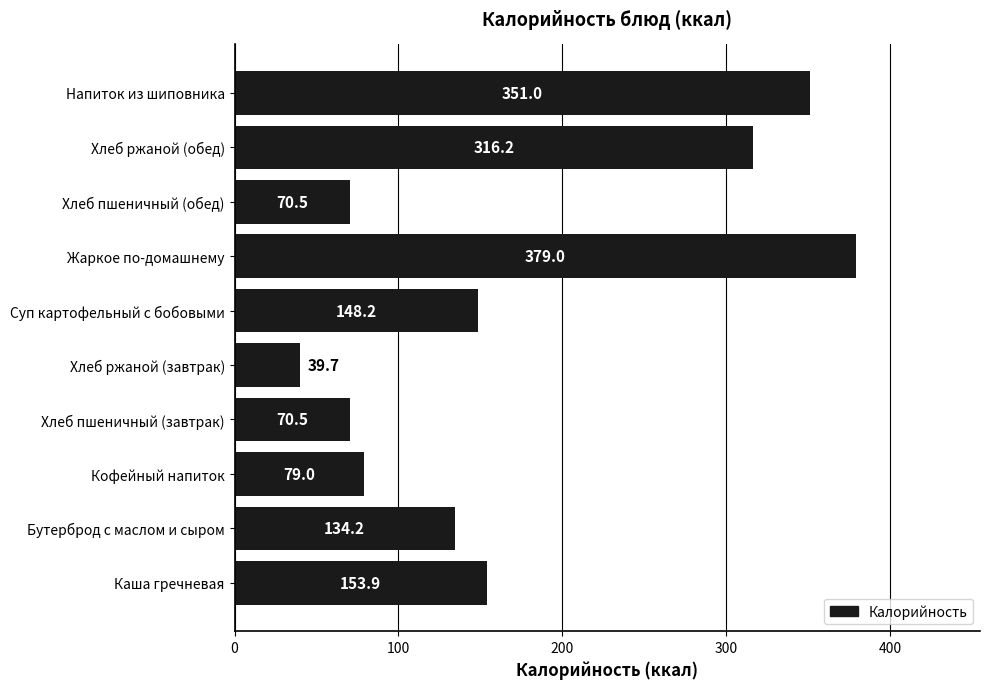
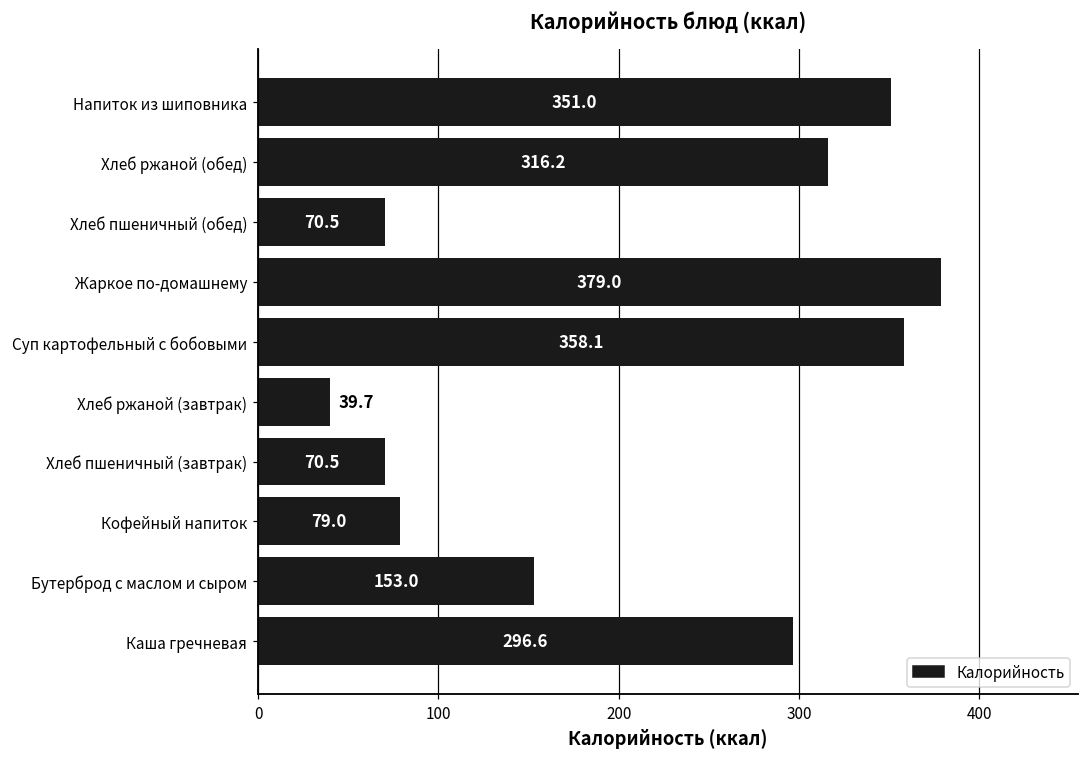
Суп картофельный с бобовыми: 148.2 -> 358.1
Бутерброд с маслом и сыром: 134.2 -> 153.0
Каша гречневая: 153.9 -> 296.6
